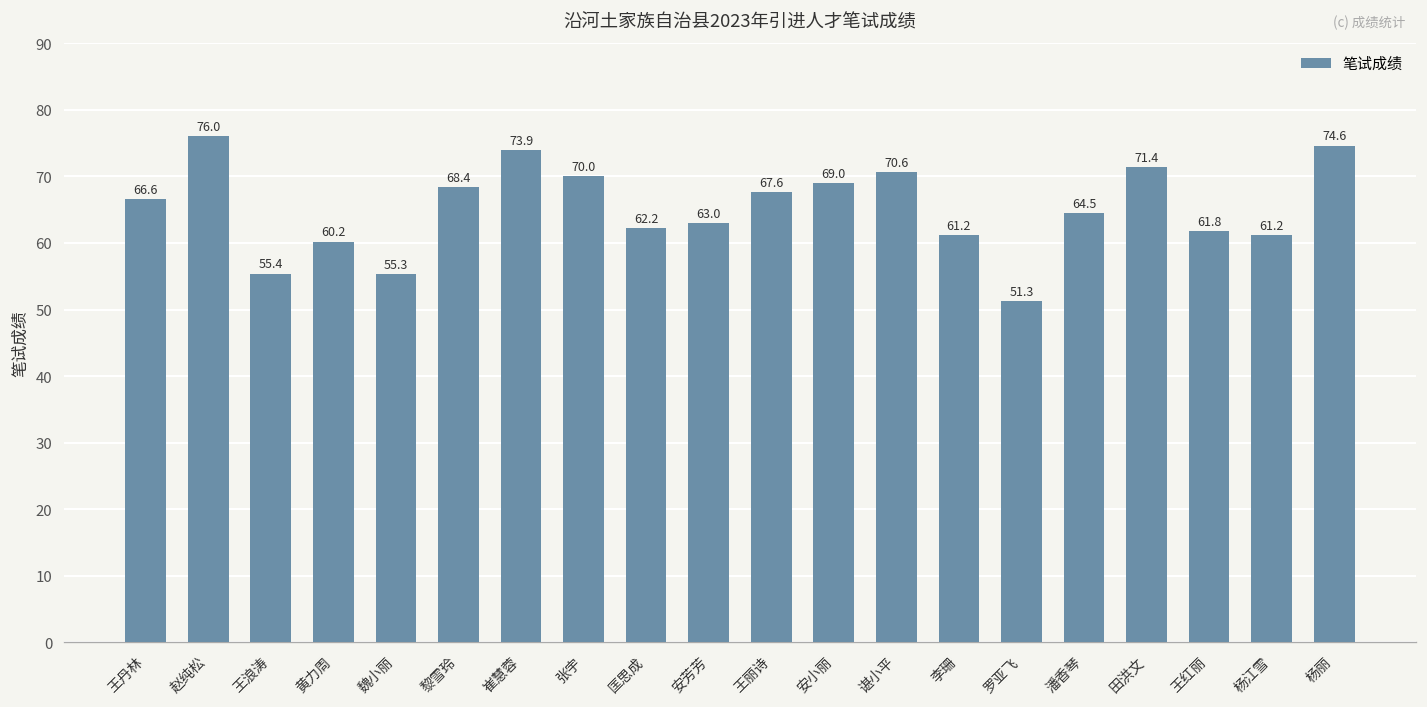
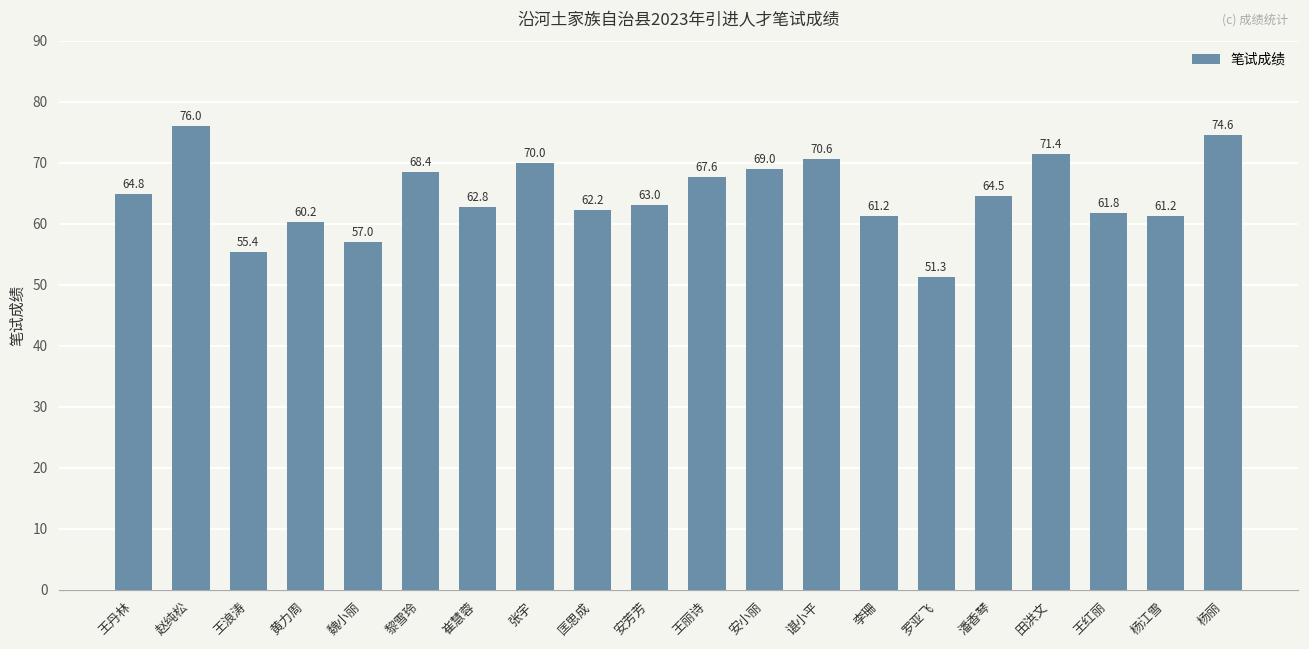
王丹林: 66.6 -> 64.8
魏小丽: 55.3 -> 57.0
崔慧蓉: 73.9 -> 62.8
